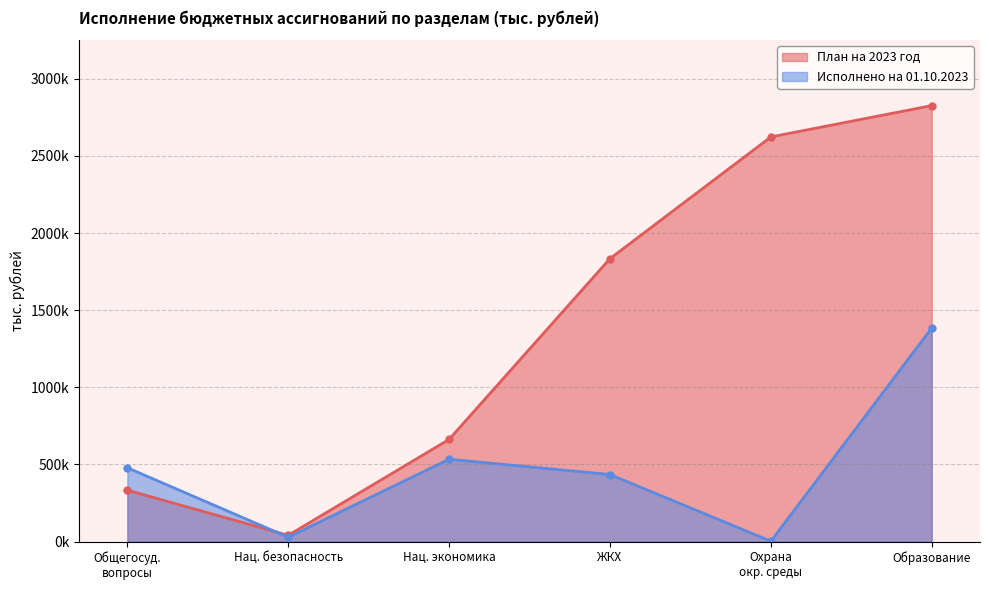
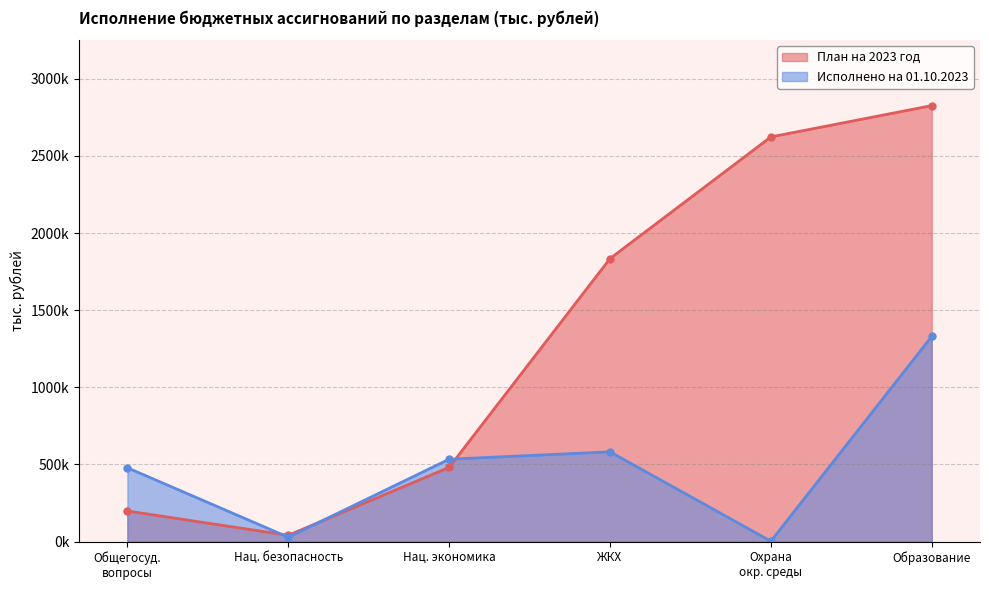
План на 2023 год, Общегосуд. вопросы: 330000 -> 200000
План на 2023 год, Нац. экономика: 660000 -> 480000
Исполнено на 01.10.2023, ЖКХ: 430000 -> 580000
Исполнено на 01.10.2023, Образование: 1380000 -> 1330000
